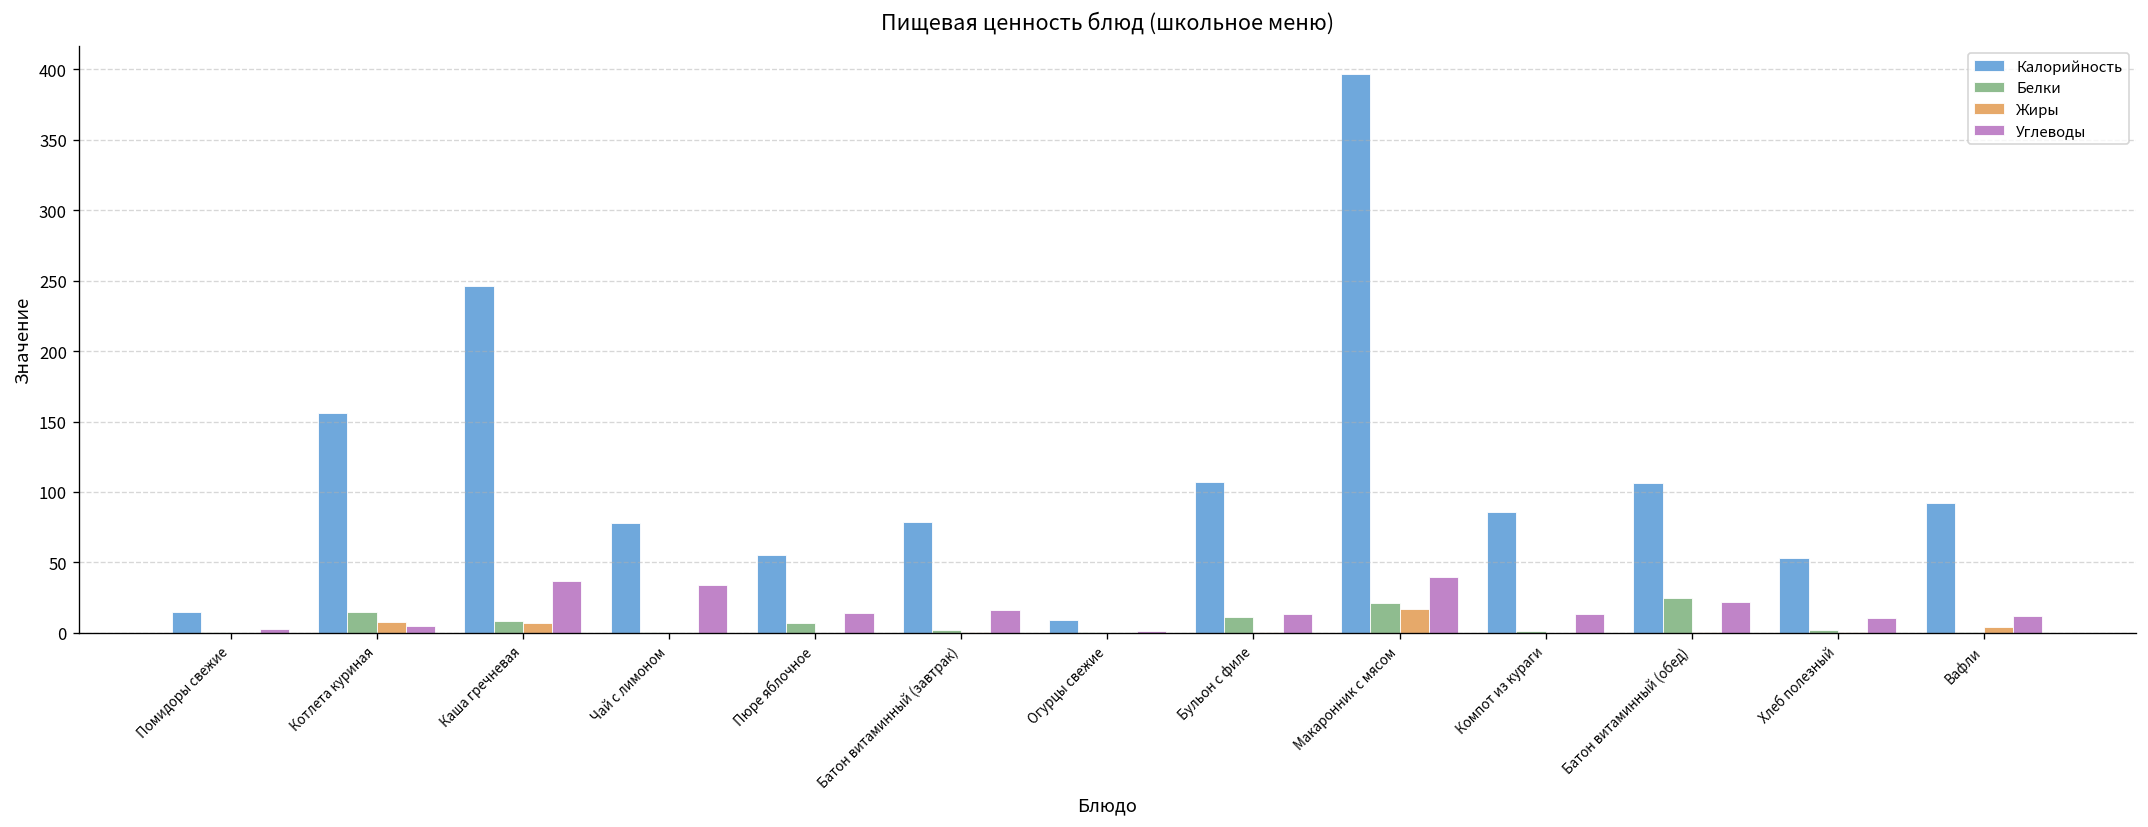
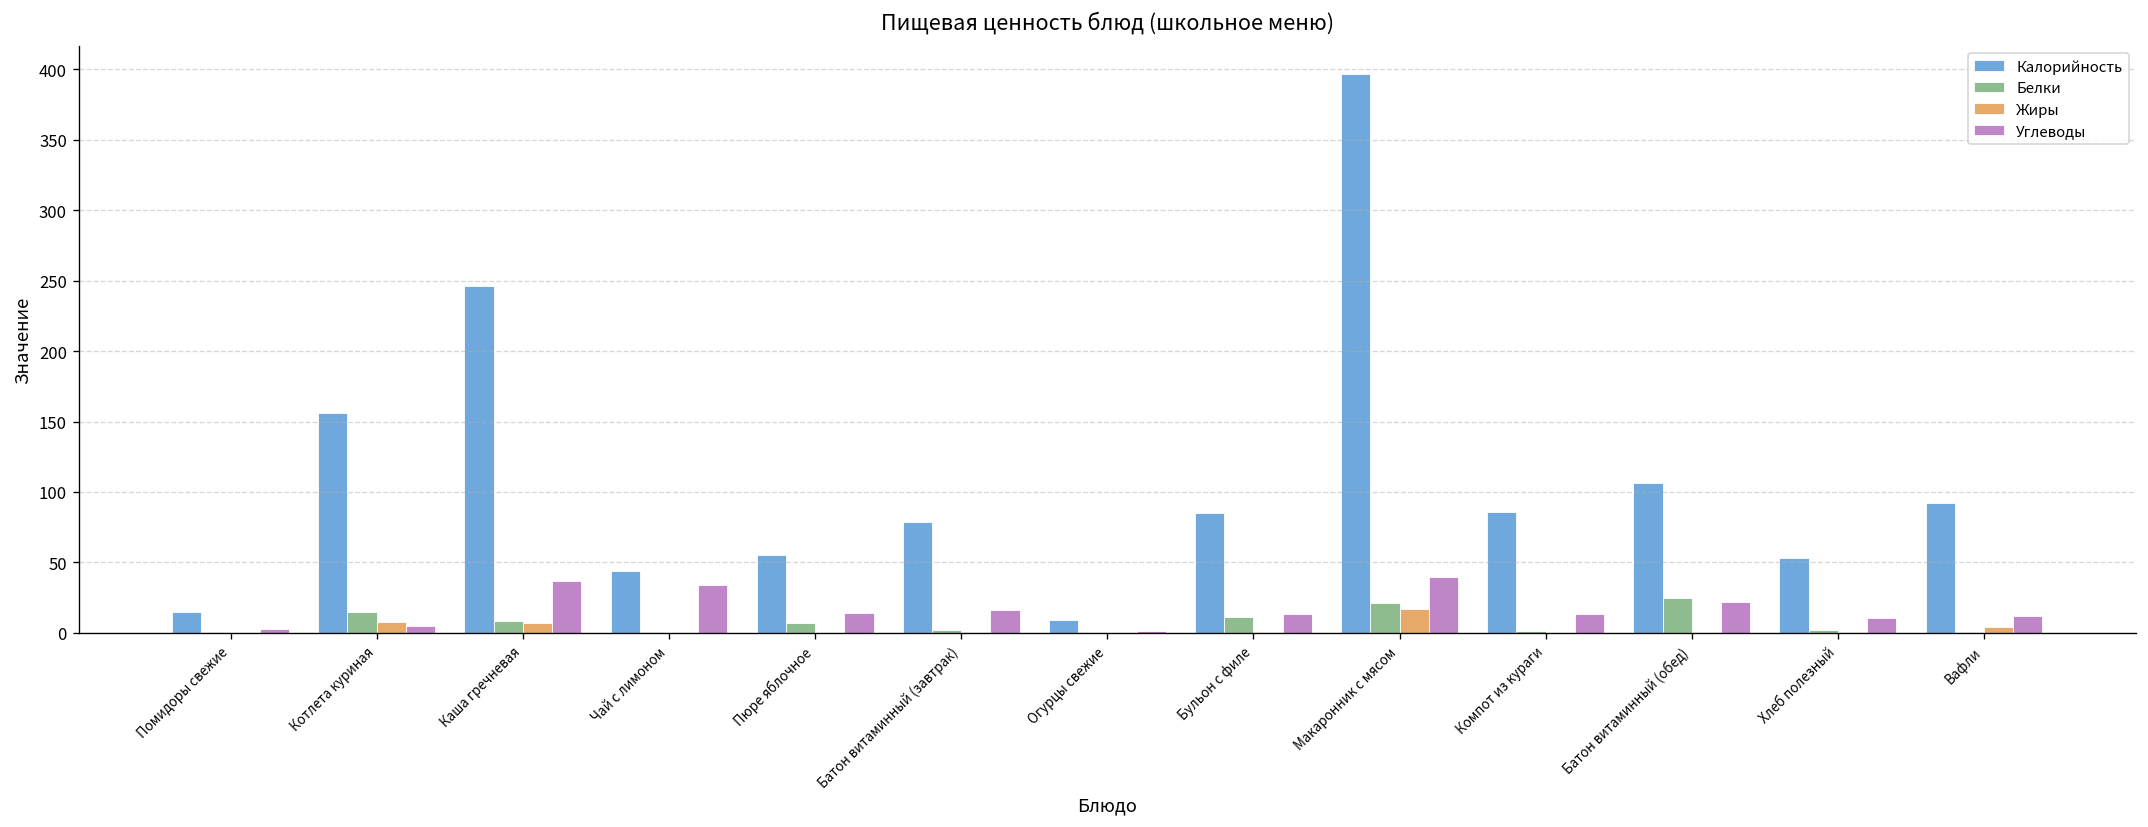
Калорийность, Чай с лимоном: 78 -> 44
Калорийность, Бульон с филе: 107 -> 85
